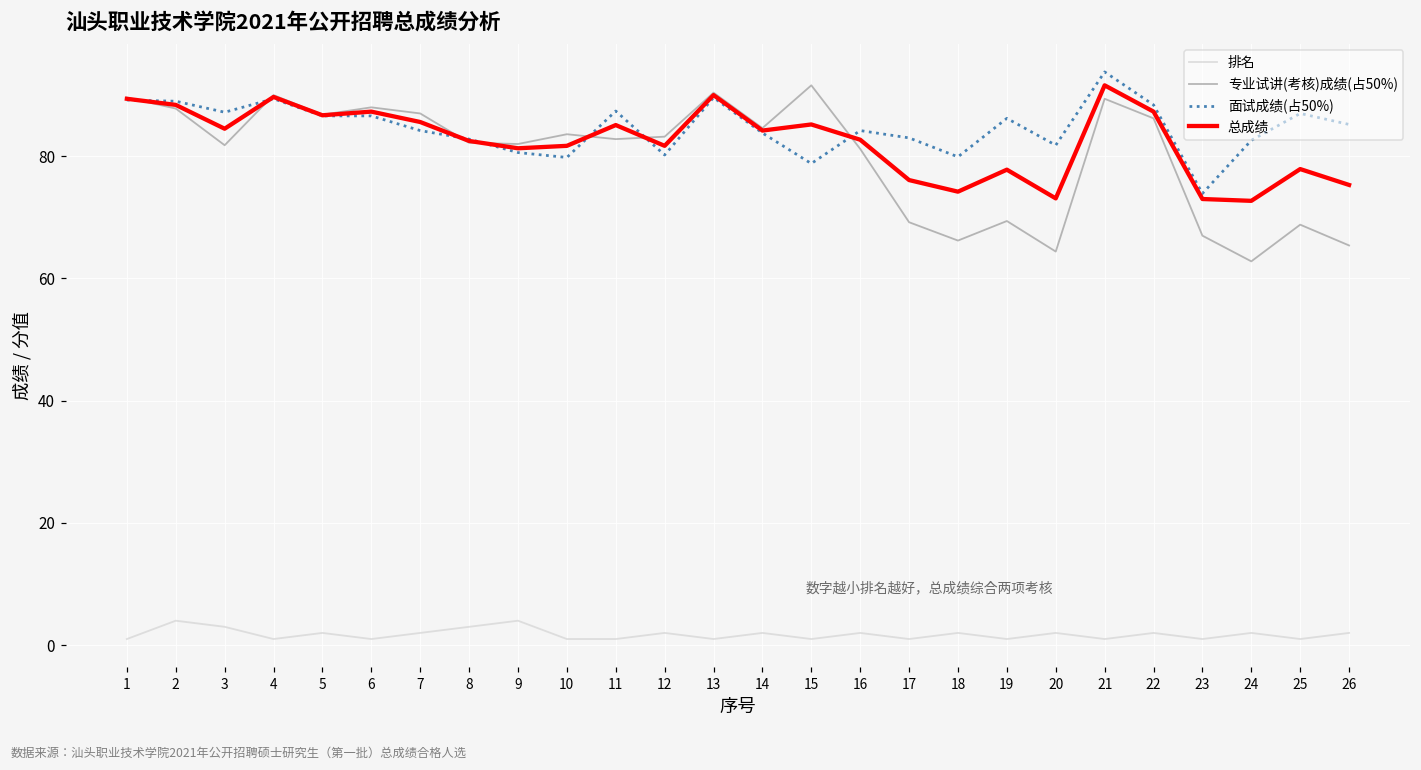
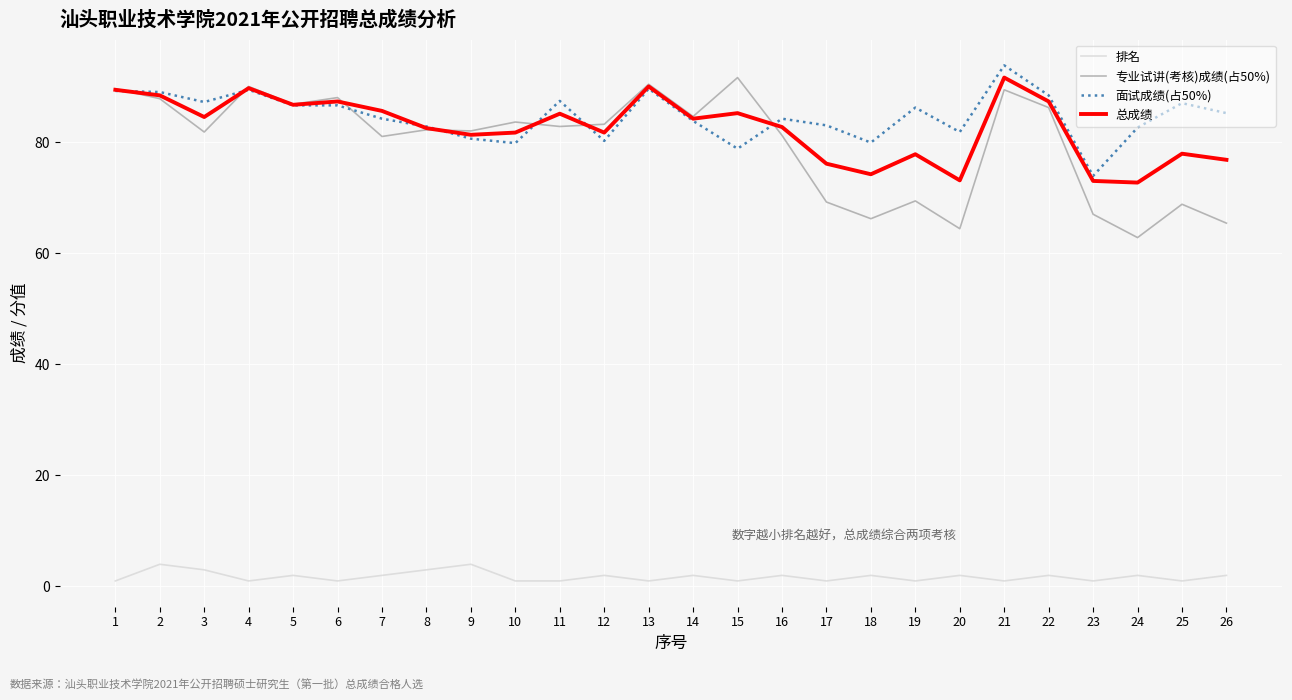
专业试讲(考核)成绩(占50%), 7: 87 -> 81
总成绩, 26: 75 -> 77
